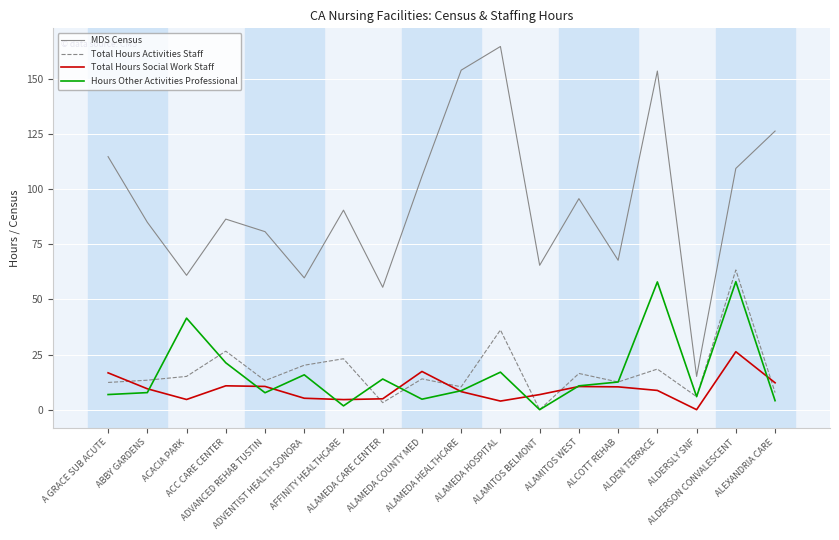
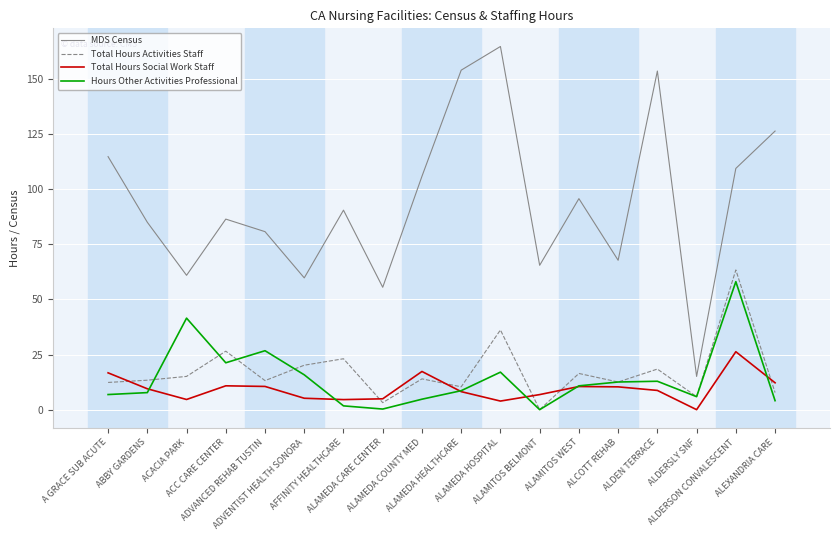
Hours Other Activities Professional, ADVANCED REHAB TUSTIN: 8 -> 27
Hours Other Activities Professional, ALAMEDA CARE CENTER: 14 -> 0
Hours Other Activities Professional, ALDEN TERRACE: 58 -> 13
